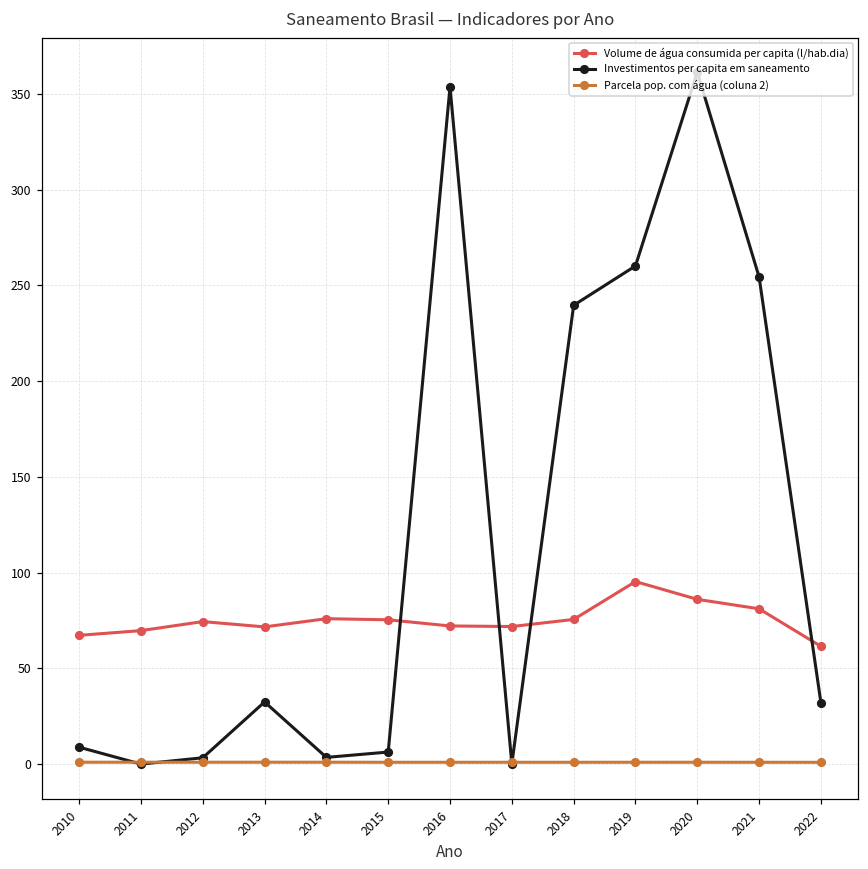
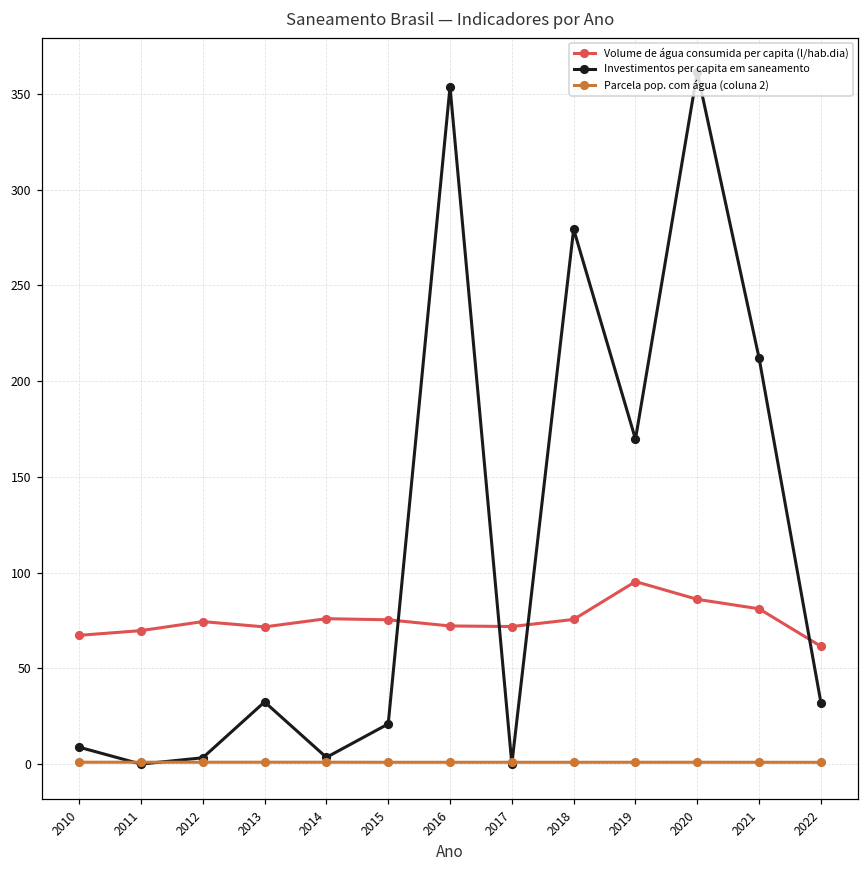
Investimentos per capita em saneamento, 2015: 6 -> 21
Investimentos per capita em saneamento, 2018: 240 -> 279
Investimentos per capita em saneamento, 2019: 260 -> 170
Investimentos per capita em saneamento, 2021: 254 -> 212
